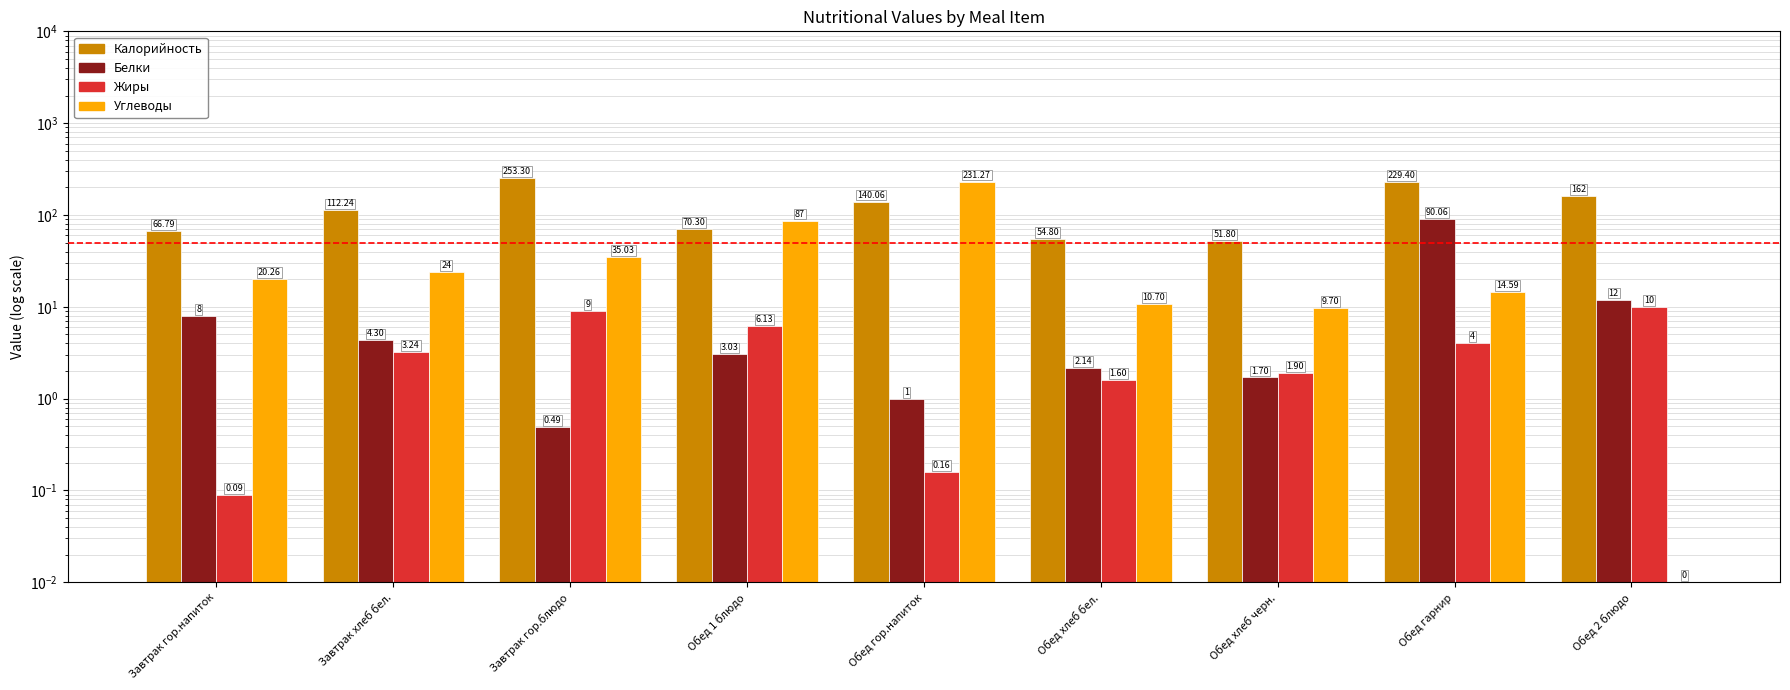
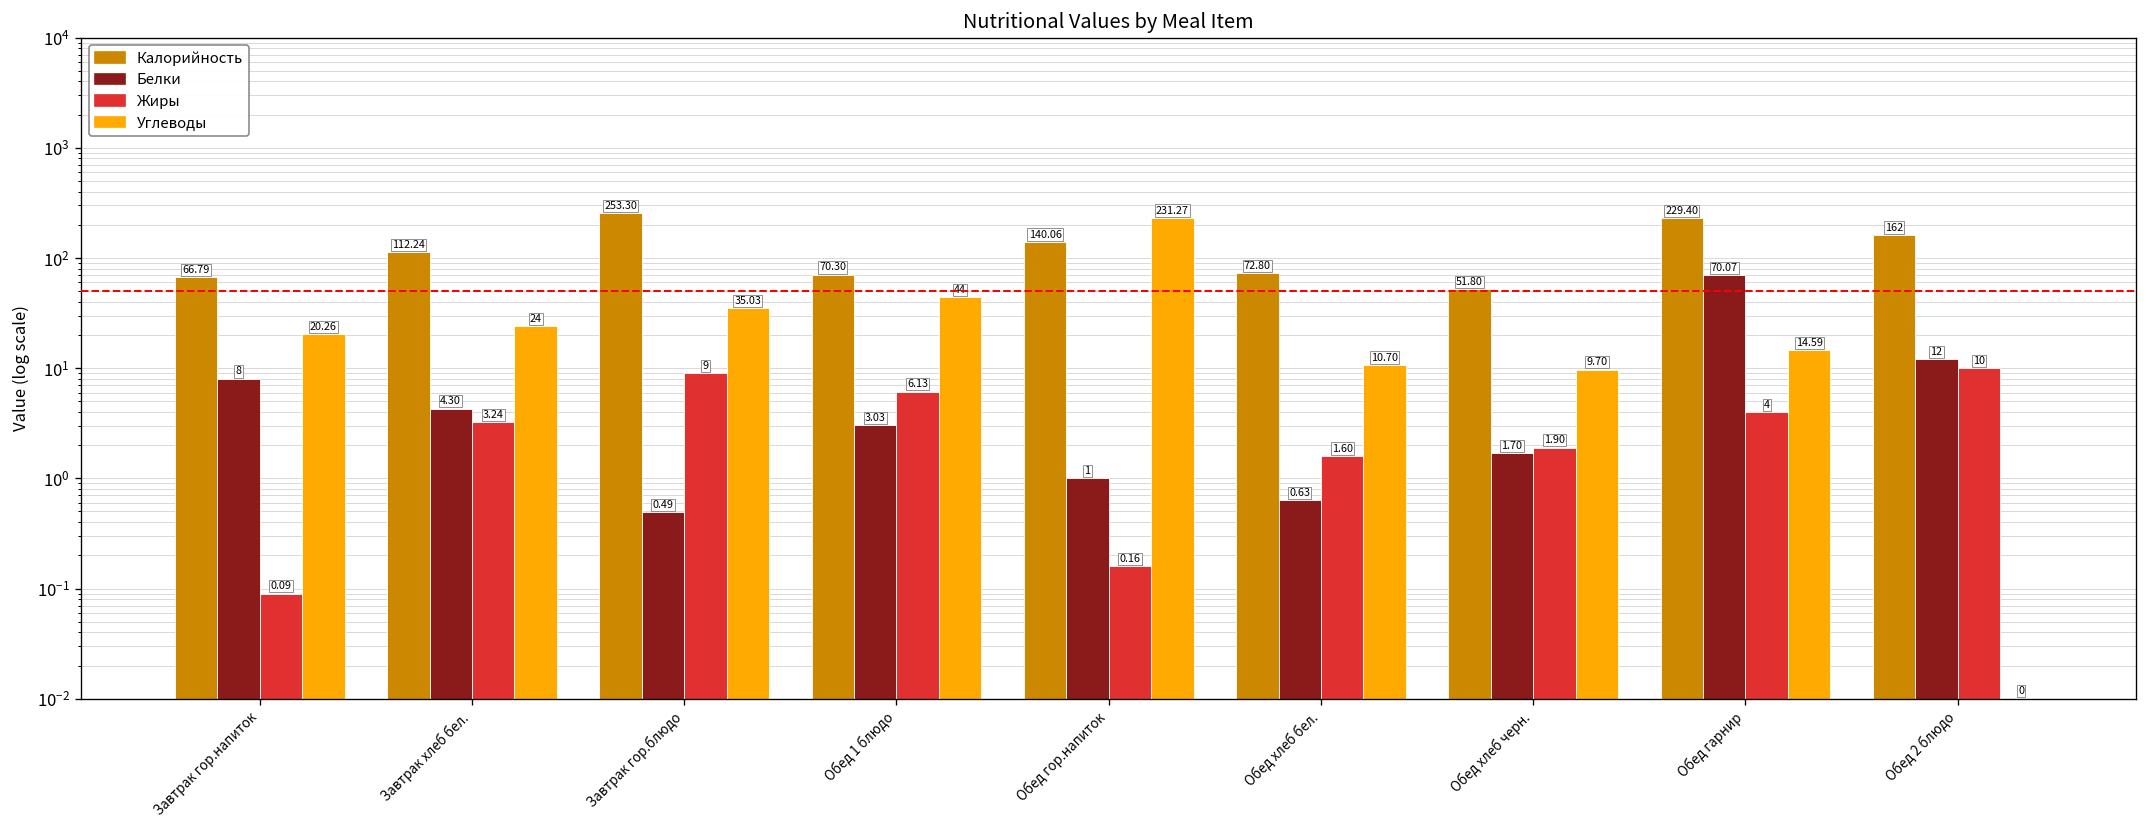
Углеводы, Обед 1 блюдо: 87 -> 44
Калорийность, Обед хлеб бел.: 54.80 -> 72.80
Белки, Обед хлеб бел.: 2.14 -> 0.63
Белки, Обед гарнир: 90.06 -> 70.07
